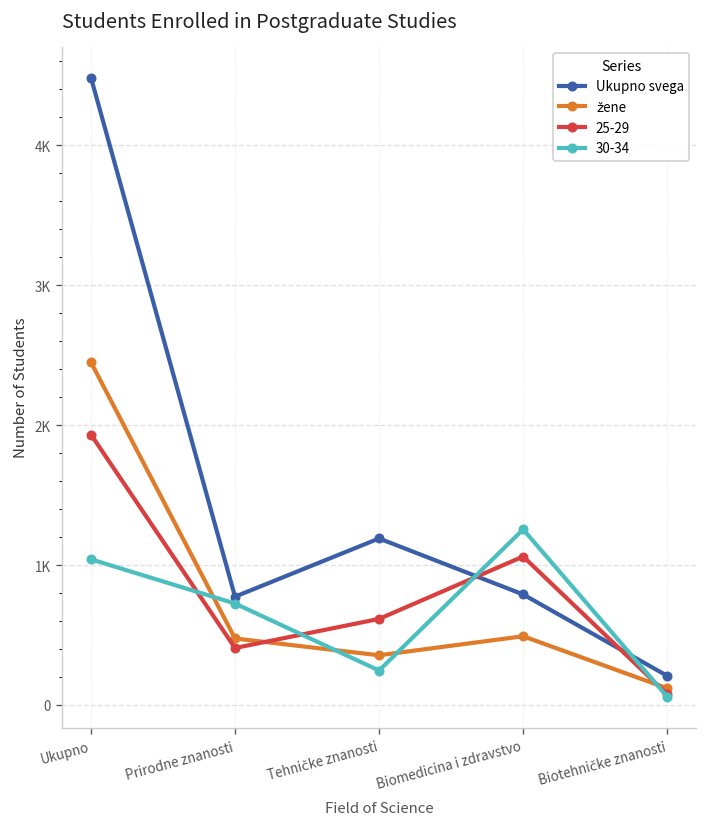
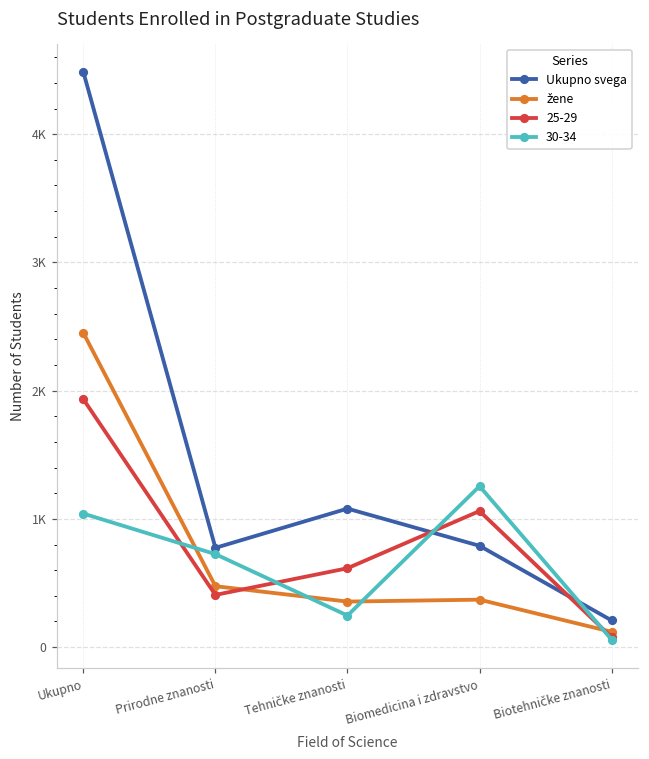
Ukupno svega, Tehničke znanosti: 1190 -> 1080
žene, Biomedicina i zdravstvo: 490 -> 370
